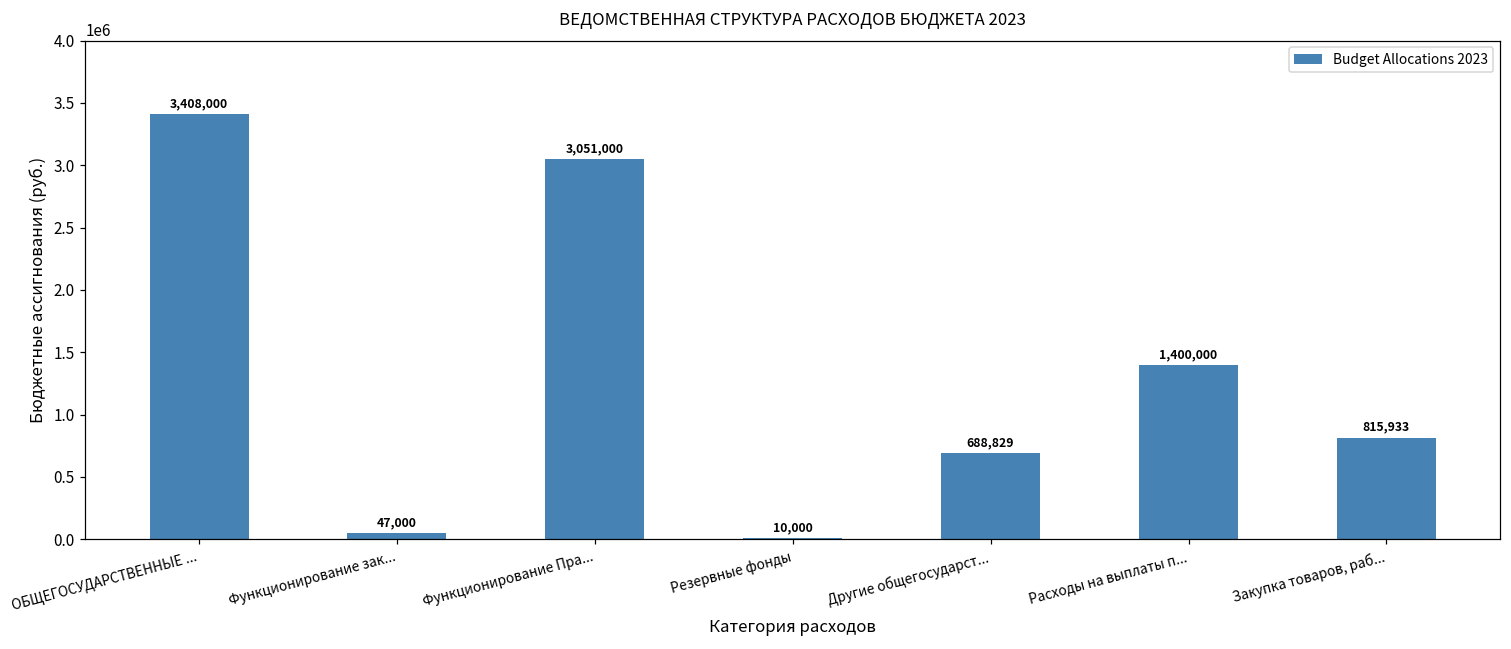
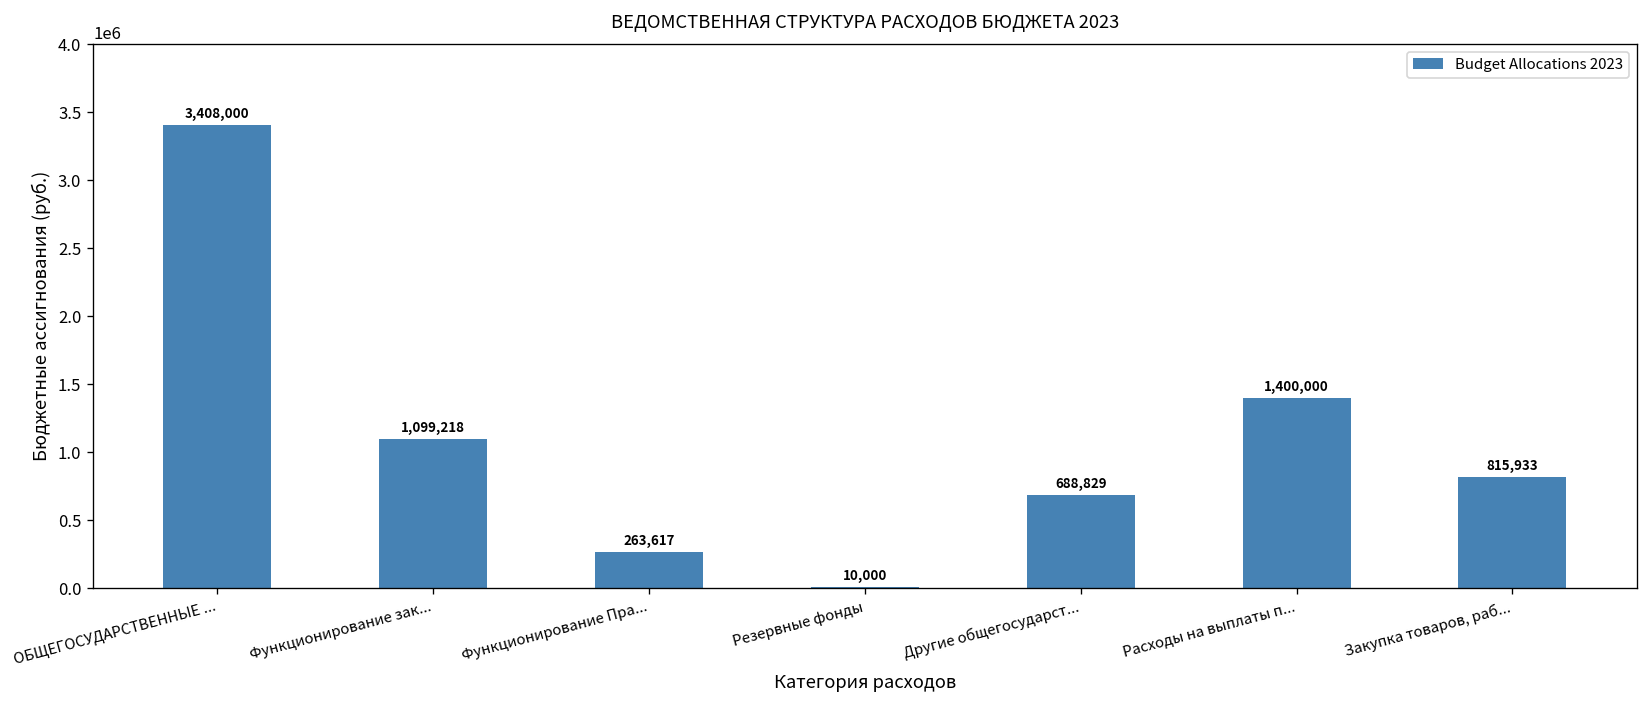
Функционирование зак...: 47,000 -> 1,099,218
Функционирование Пра...: 3,051,000 -> 263,617
